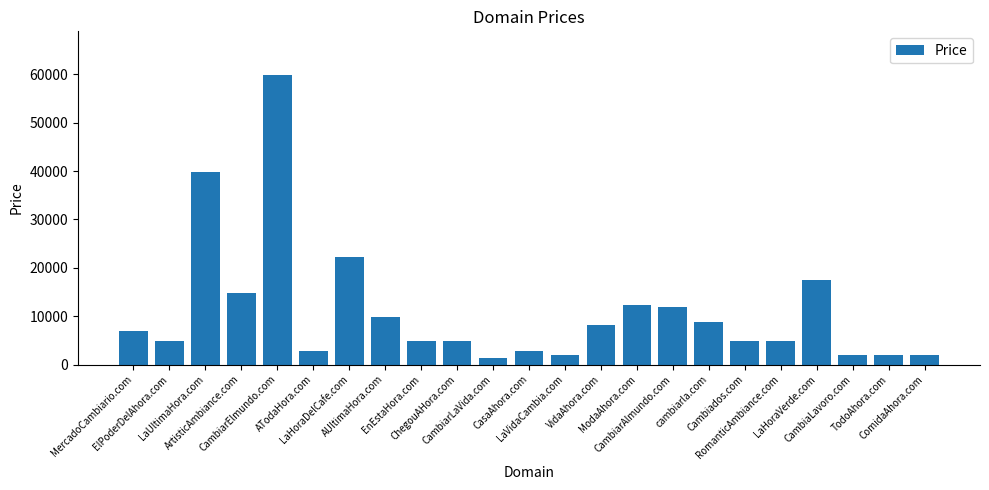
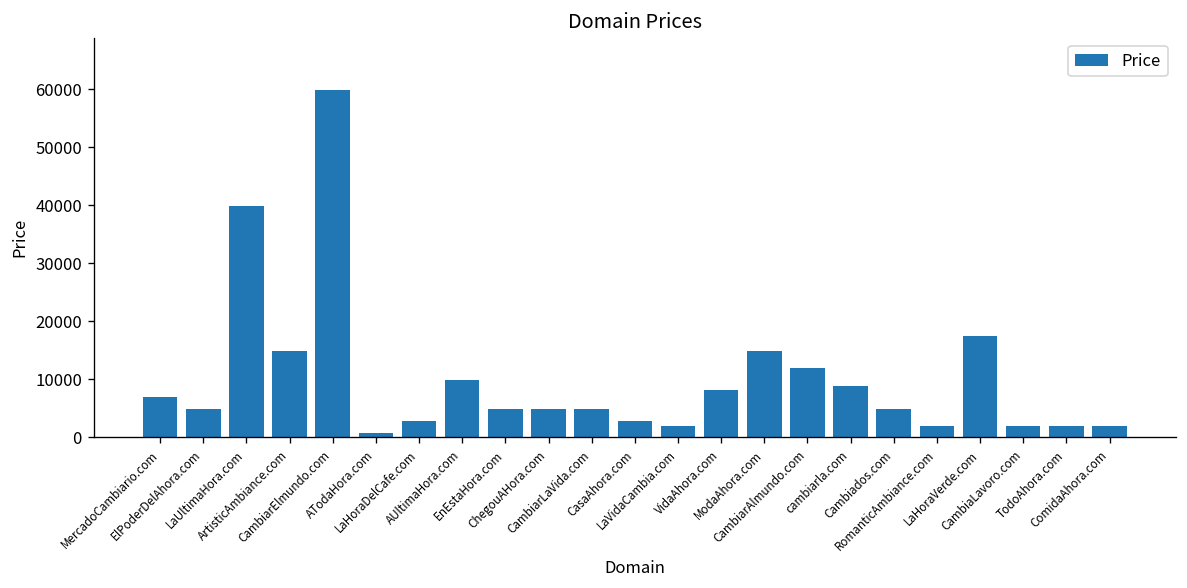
ATodaHora.com: 3000 -> 1000
LaHoraDelCafe.com: 22000 -> 3000
CambiarLaVida.com: 1000 -> 5000
ModaAhora.com: 12000 -> 15000
RomanticAmbiance.com: 5000 -> 2000
